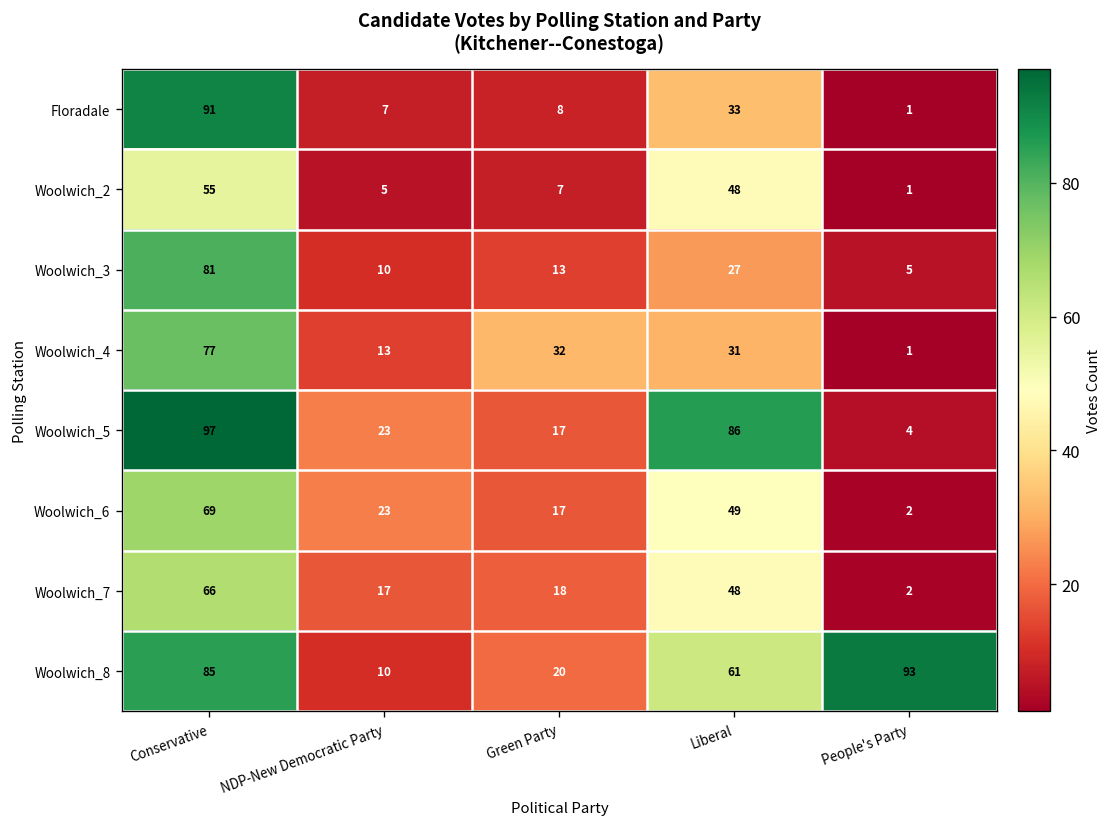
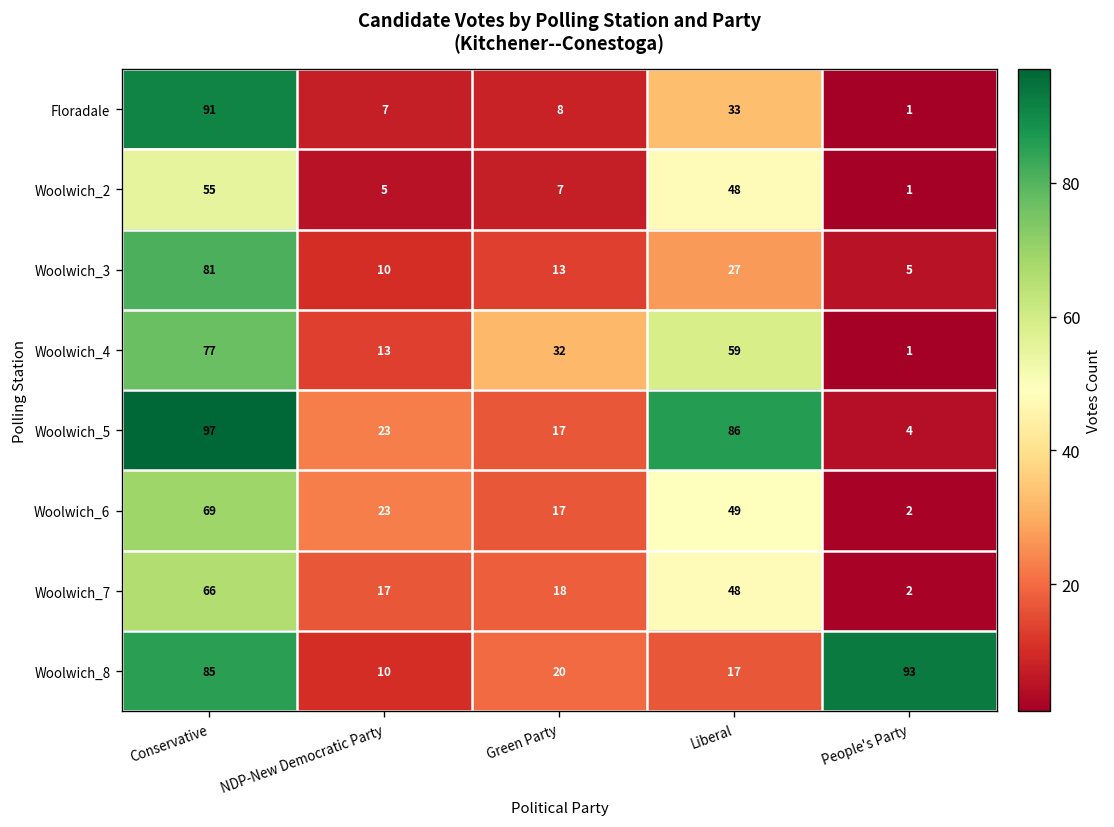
Woolwich_4, Liberal: 31 -> 59
Woolwich_8, Liberal: 61 -> 17
